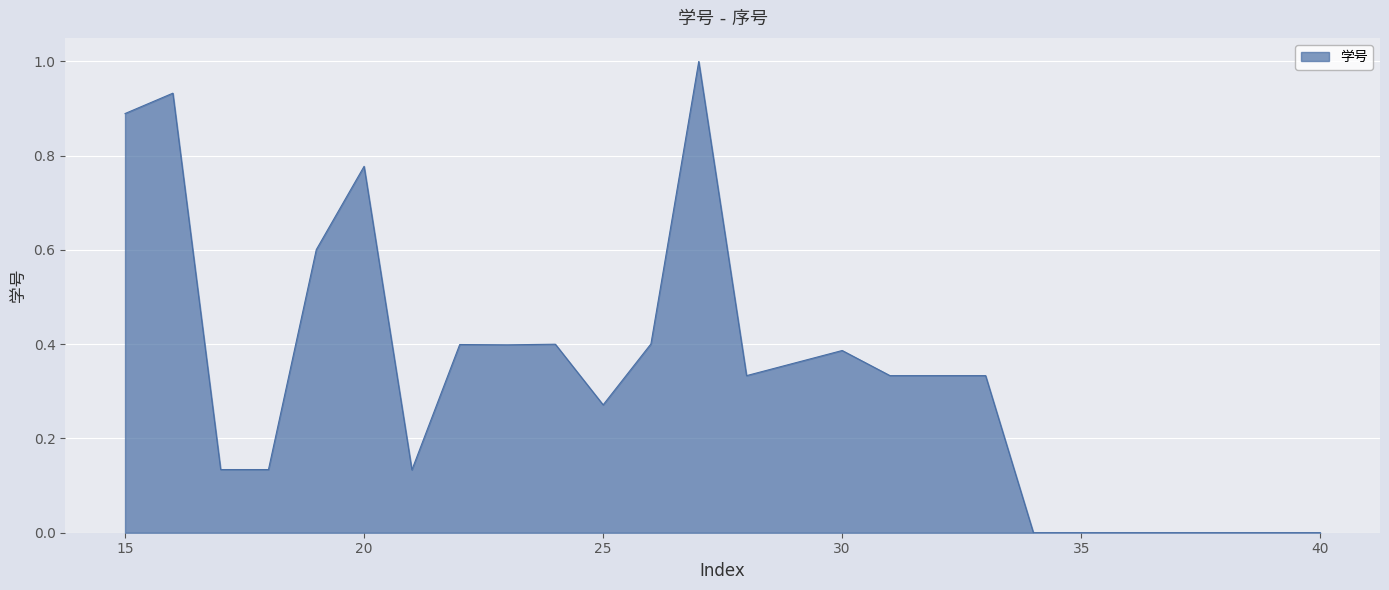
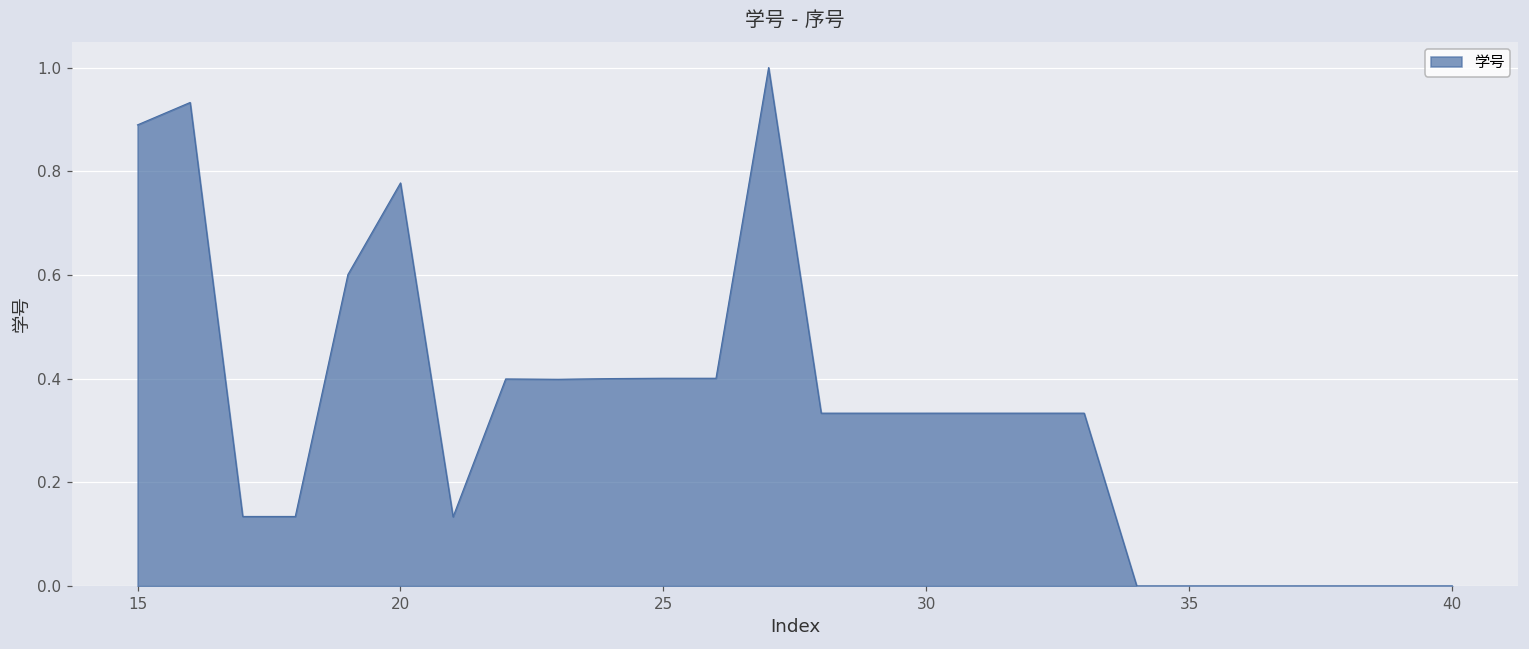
25: 0.27 -> 0.40
30: 0.39 -> 0.33
